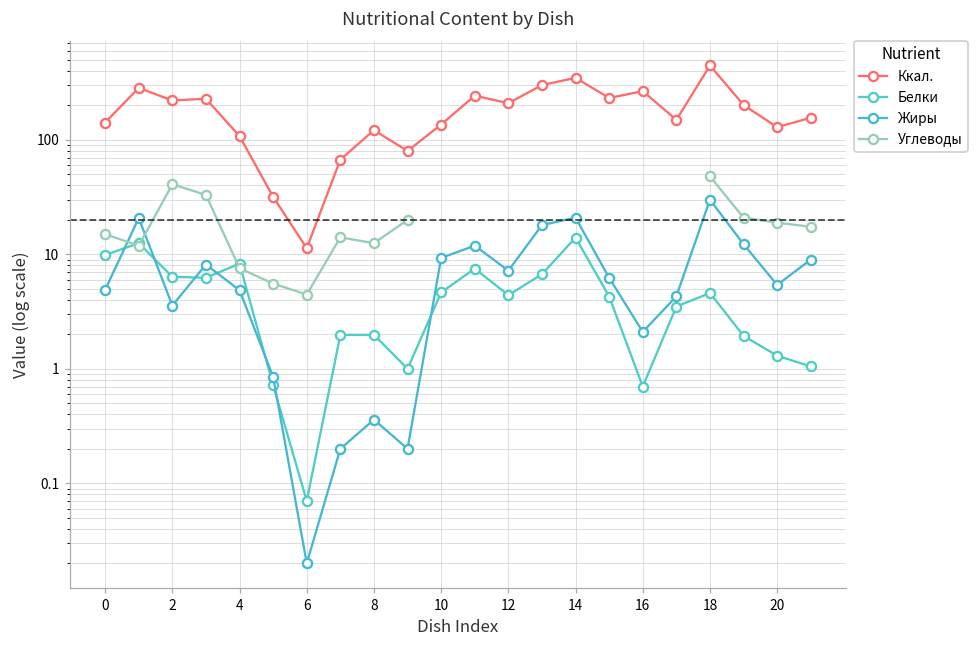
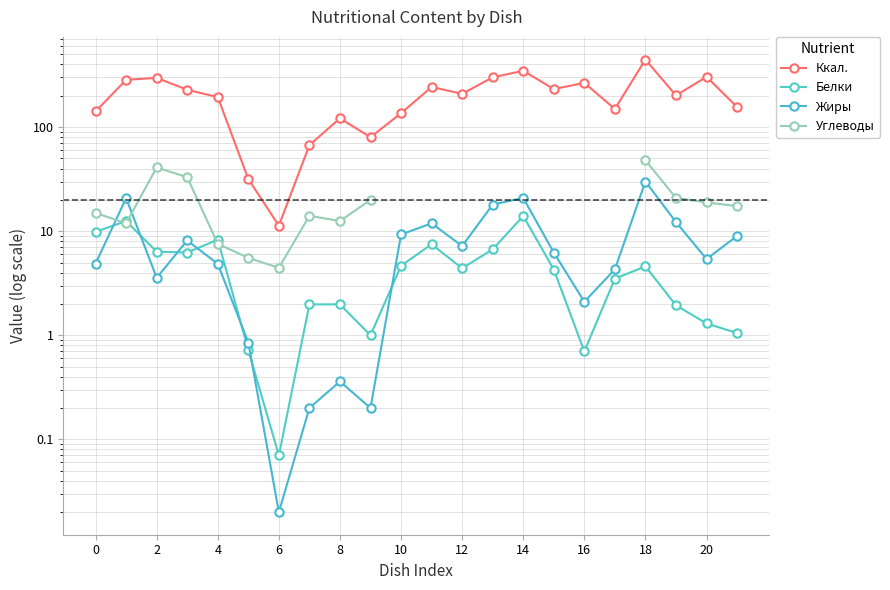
Ккал., 2: 220 -> 300
Ккал., 4: 110 -> 190
Ккал., 20: 130 -> 300
